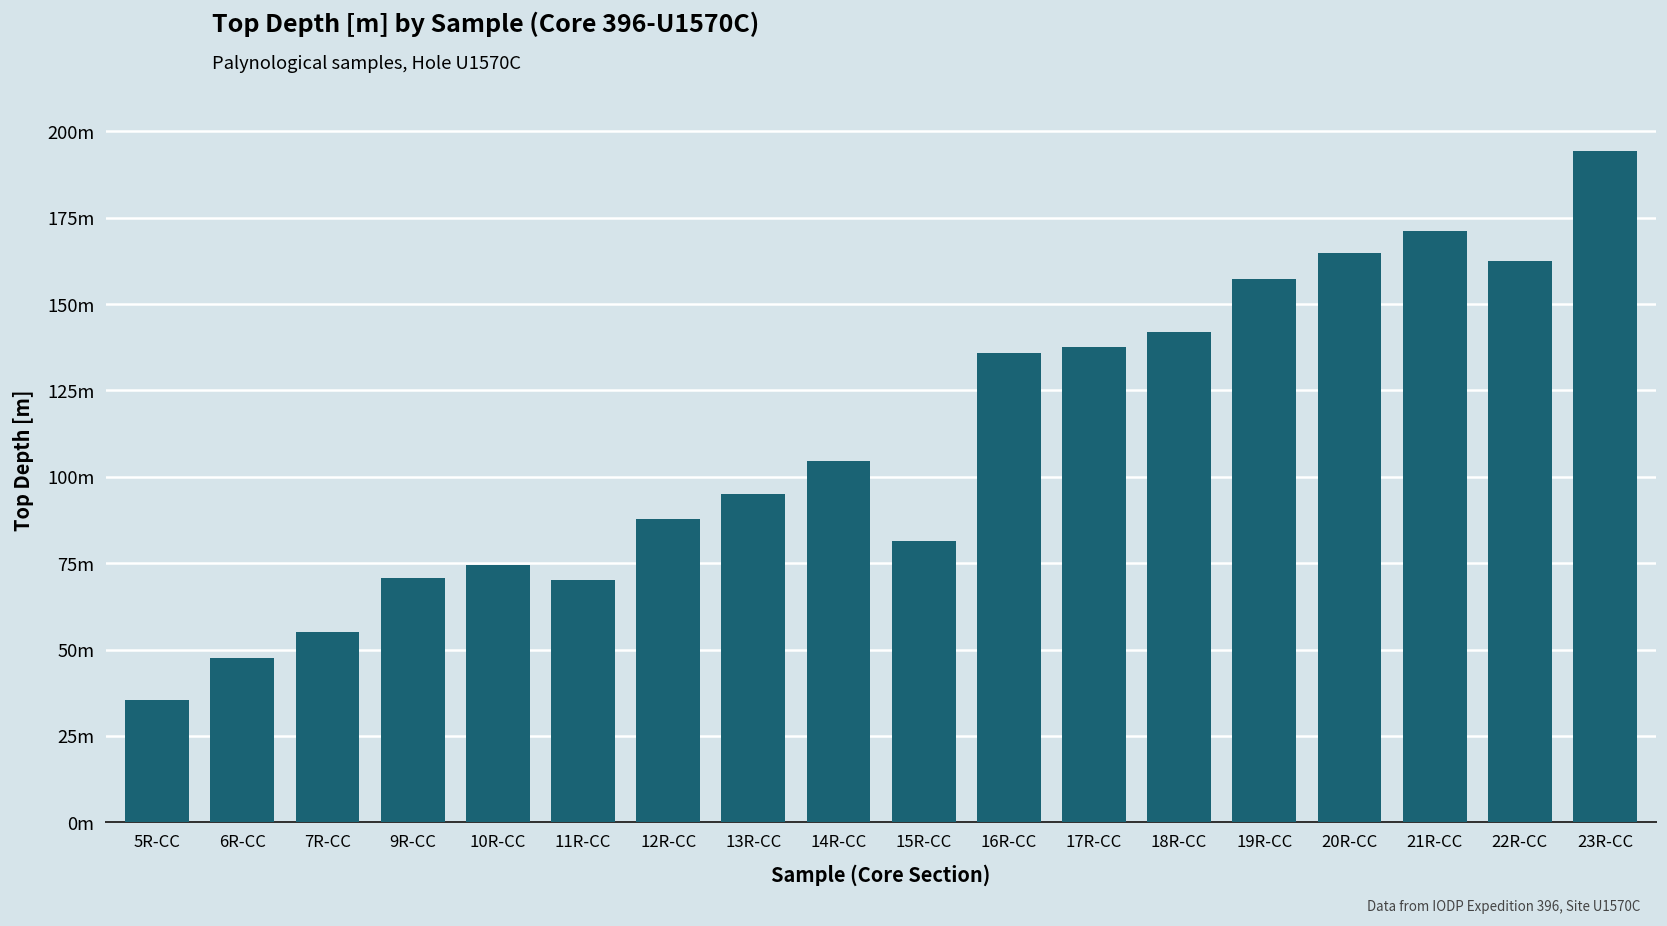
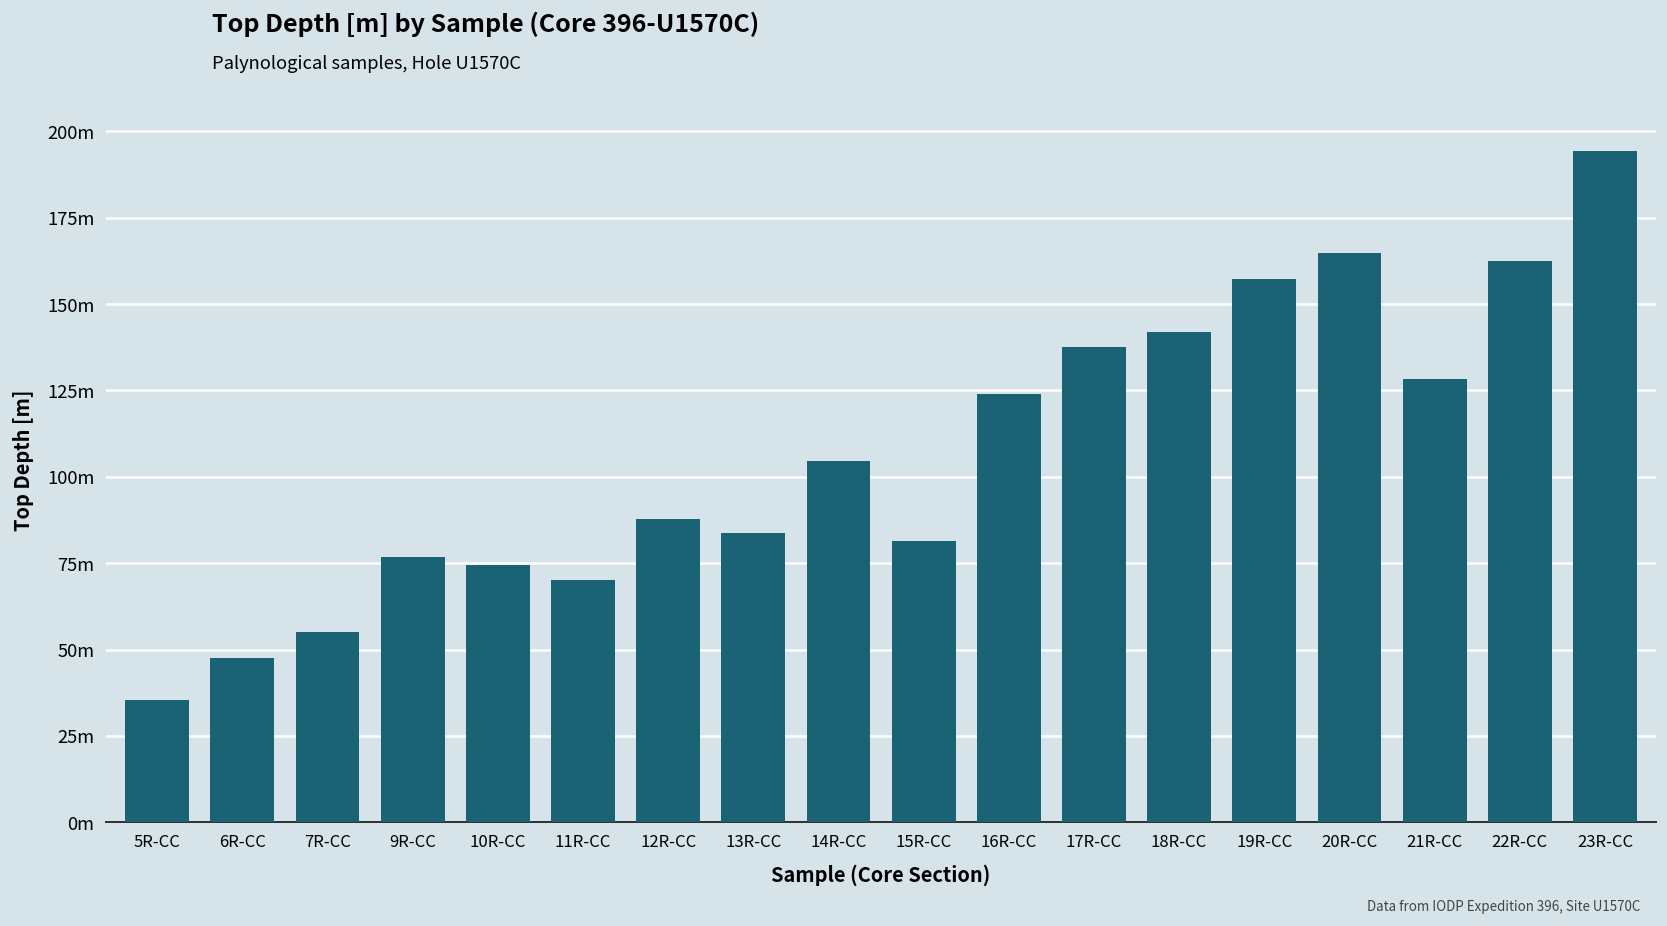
9R-CC: 71m -> 77m
13R-CC: 95m -> 84m
16R-CC: 136m -> 124m
21R-CC: 171m -> 128m
